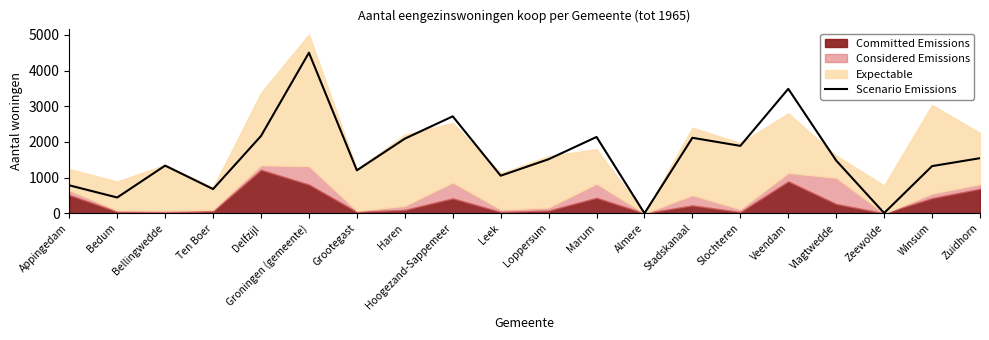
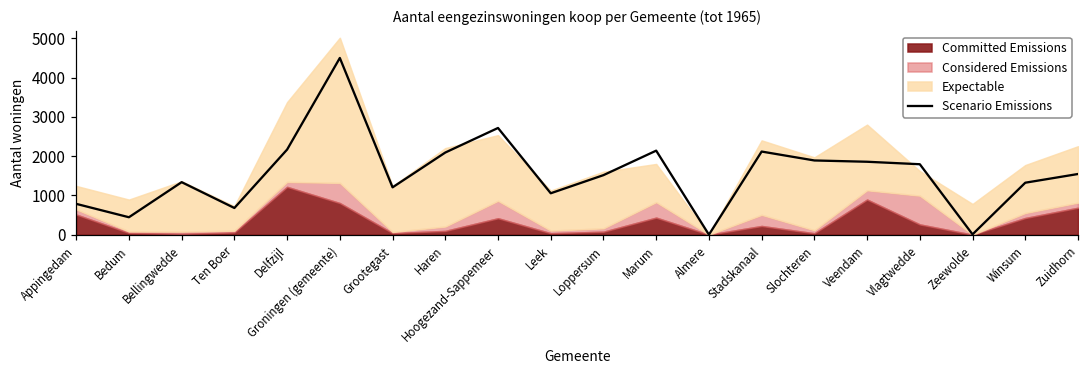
Scenario Emissions, Veendam: 3500 -> 1900
Scenario Emissions, Vlagtwedde: 1500 -> 1800
Expectable, Winsum: 2500 -> 1200
